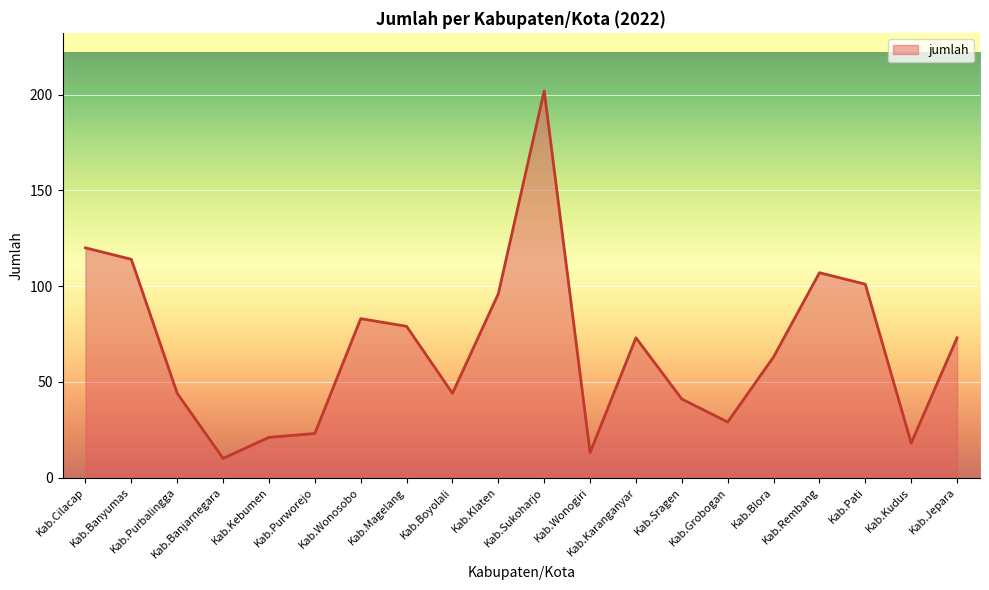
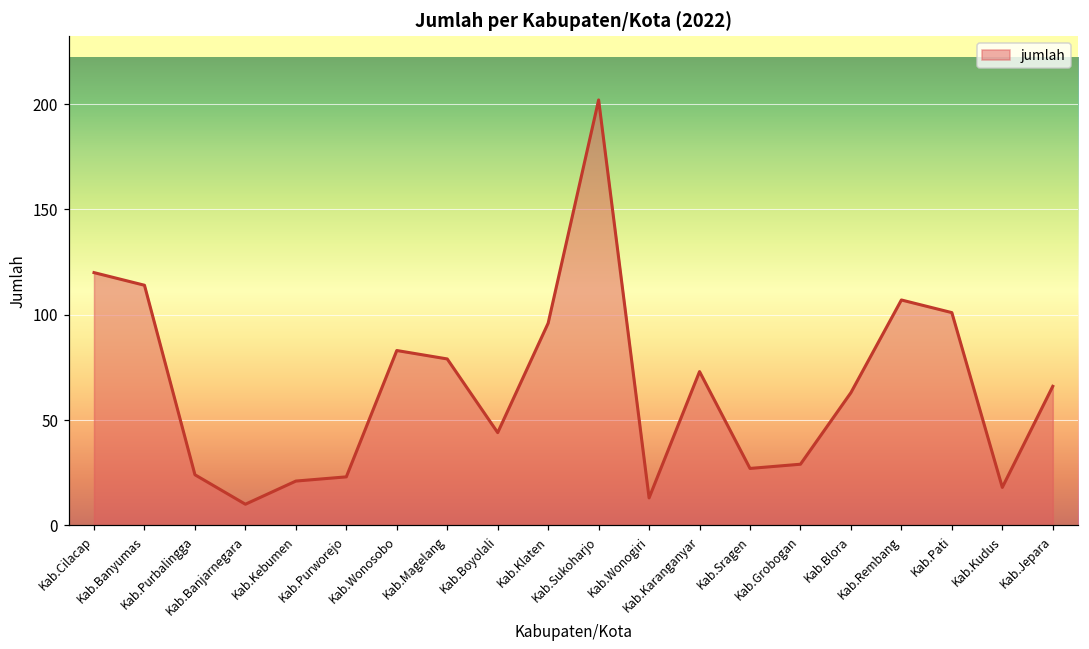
Kab.Purbalingga: 44 -> 24
Kab.Sragen: 41 -> 27
Kab.Jepara: 73 -> 66
